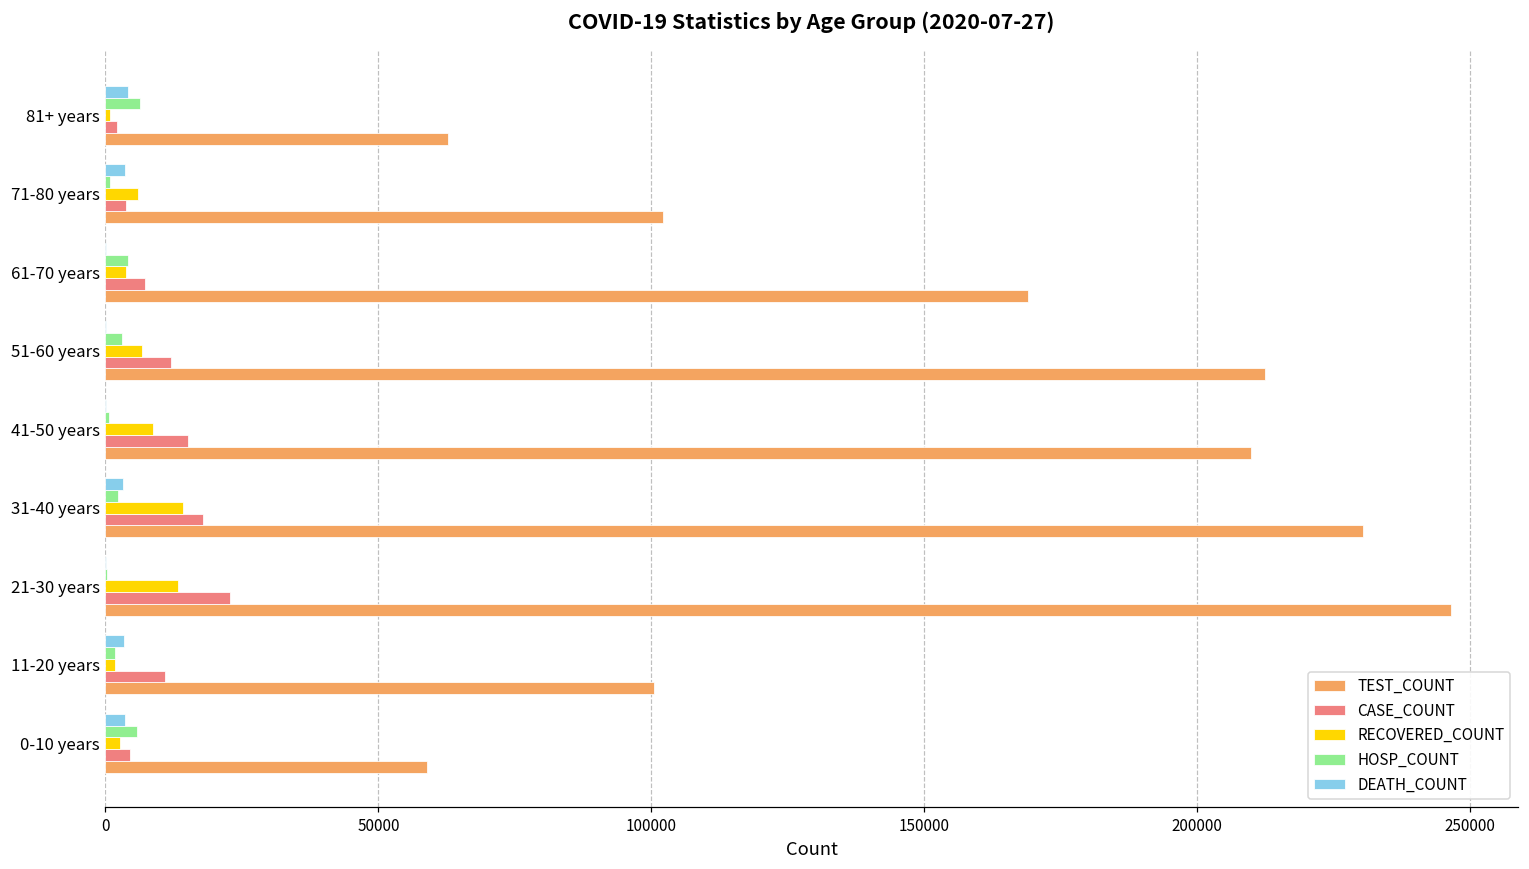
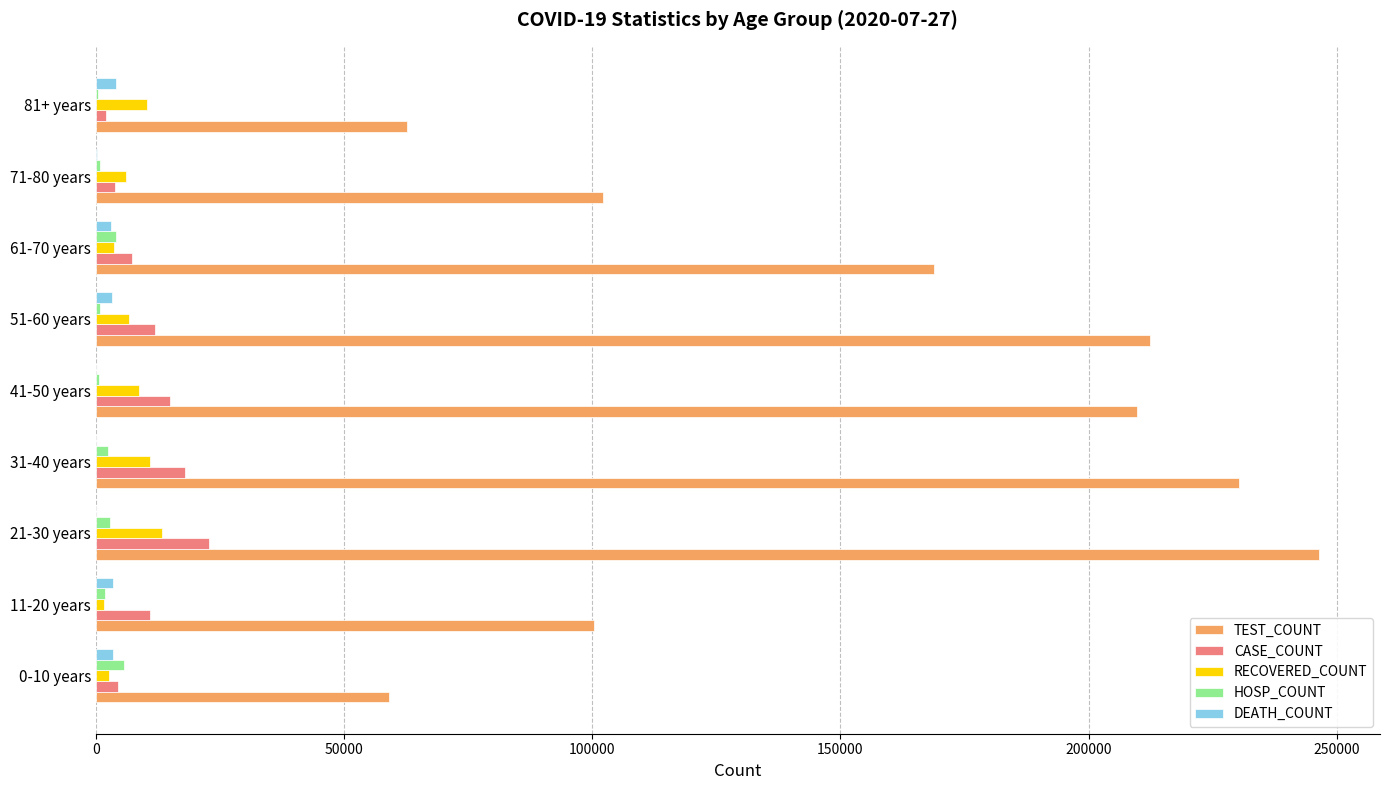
HOSP_COUNT, 81+ years: 6000 -> 1000
RECOVERED_COUNT, 81+ years: 1000 -> 10000
DEATH_COUNT, 71-80 years: 4000 -> 0
DEATH_COUNT, 61-70 years: 0 -> 3000
DEATH_COUNT, 51-60 years: 0 -> 3000
HOSP_COUNT, 51-60 years: 3000 -> 1000
DEATH_COUNT, 31-40 years: 3000 -> 0
RECOVERED_COUNT, 31-40 years: 14000 -> 11000
HOSP_COUNT, 21-30 years: 0 -> 3000
